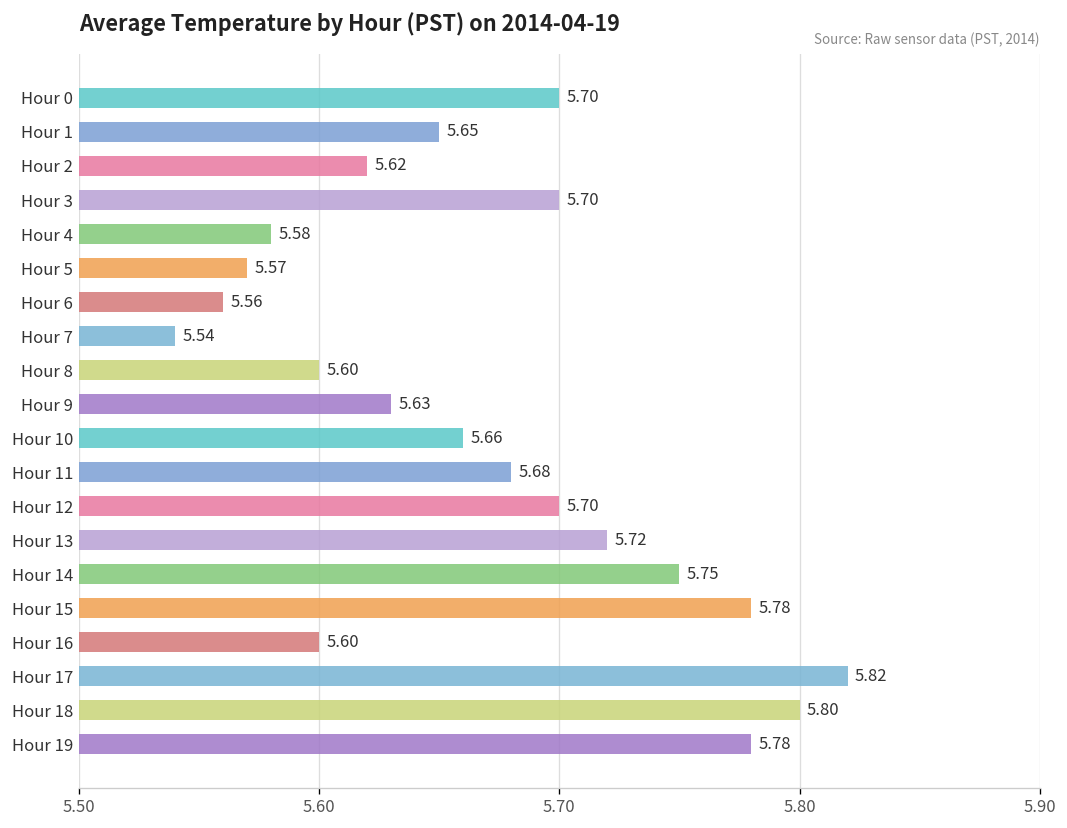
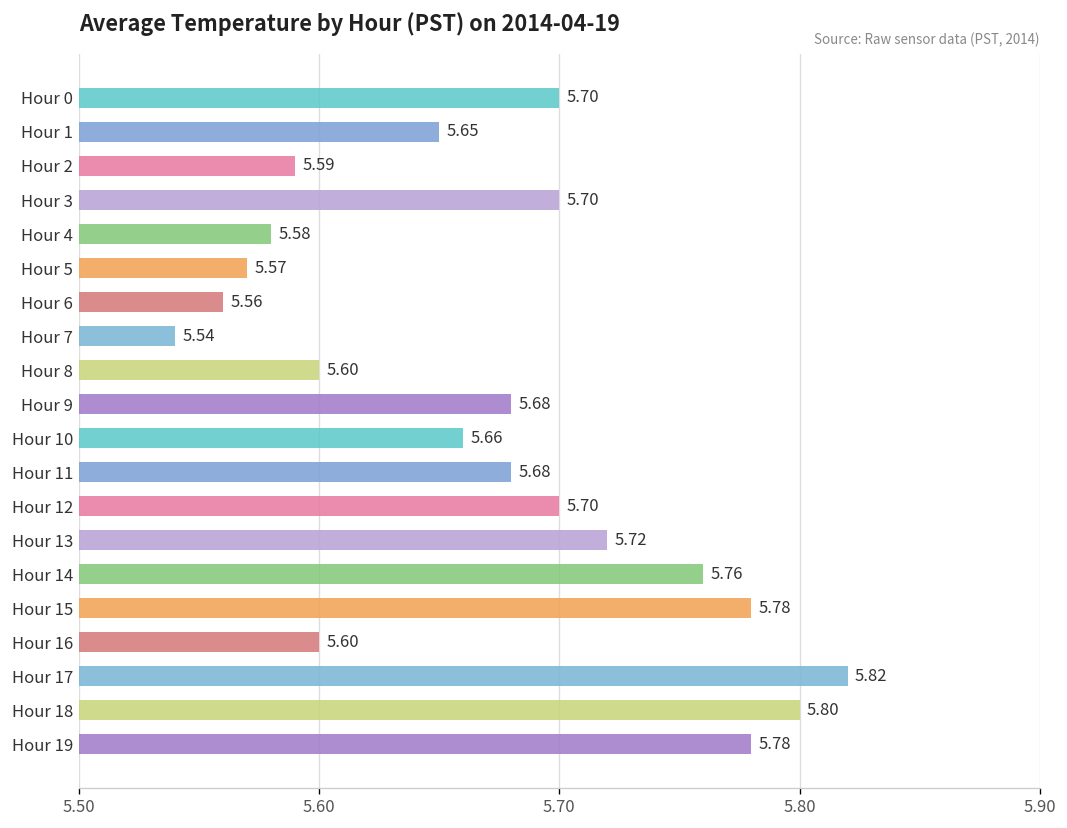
Hour 2: 5.62 -> 5.59
Hour 9: 5.63 -> 5.68
Hour 14: 5.75 -> 5.76
